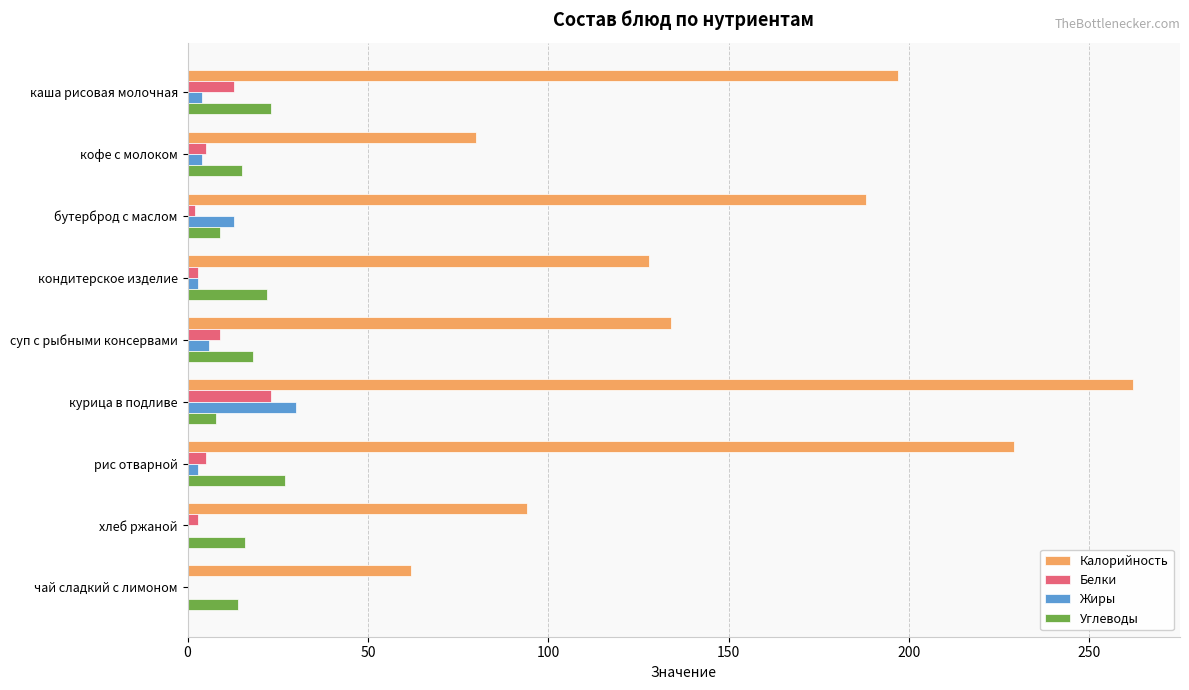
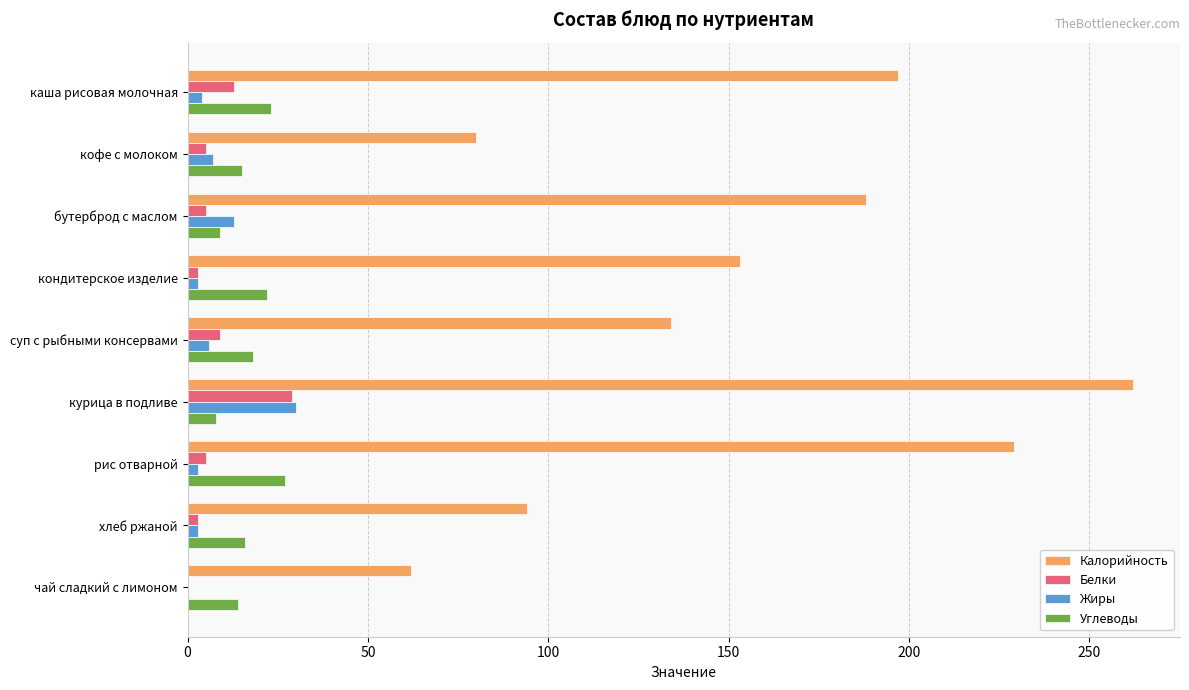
Жиры, кофе с молоком: 4 -> 7
Белки, бутерброд с маслом: 2 -> 5
Калорийность, кондитерское изделие: 128 -> 153
Белки, курица в подливе: 23 -> 29
Жиры, хлеб ржаной: 0 -> 3
